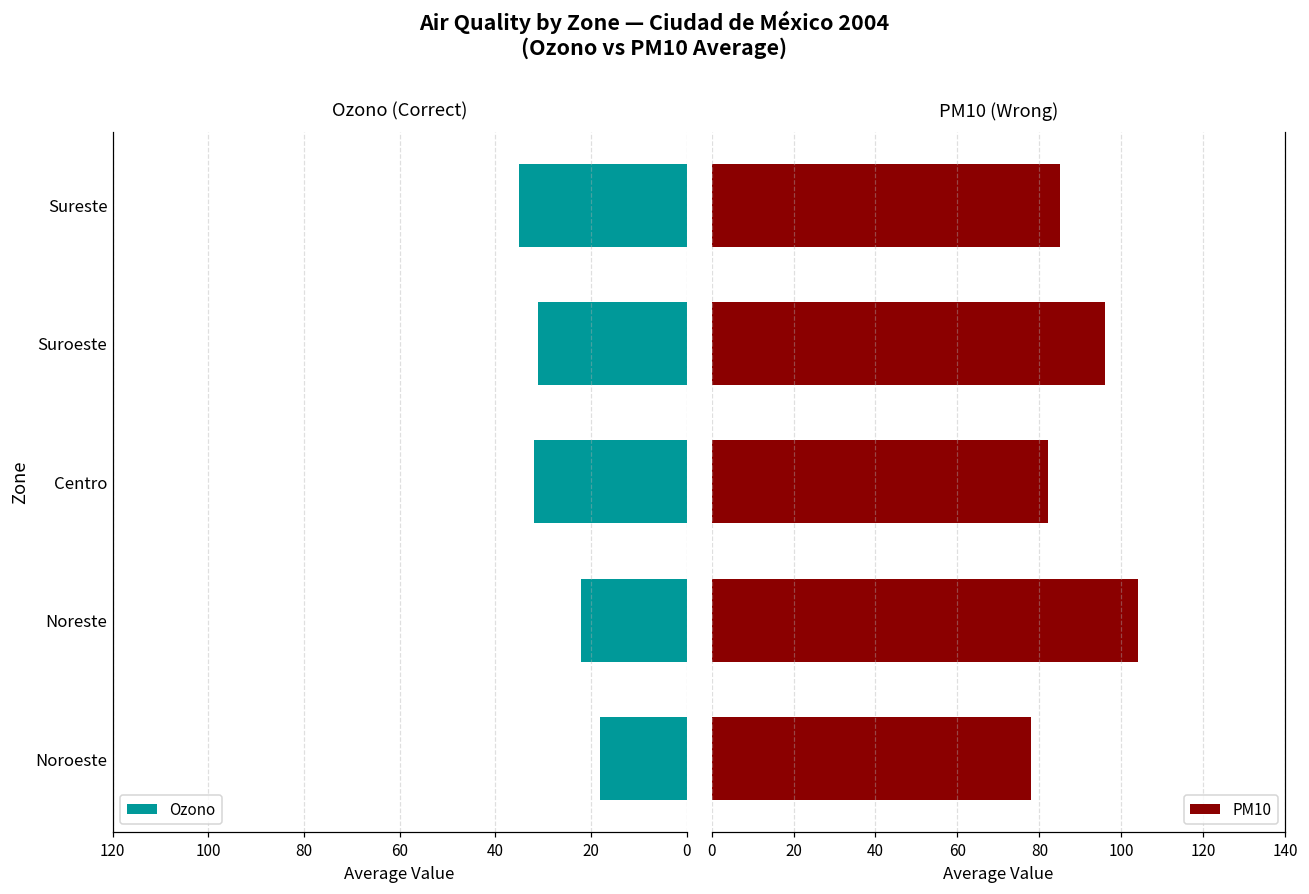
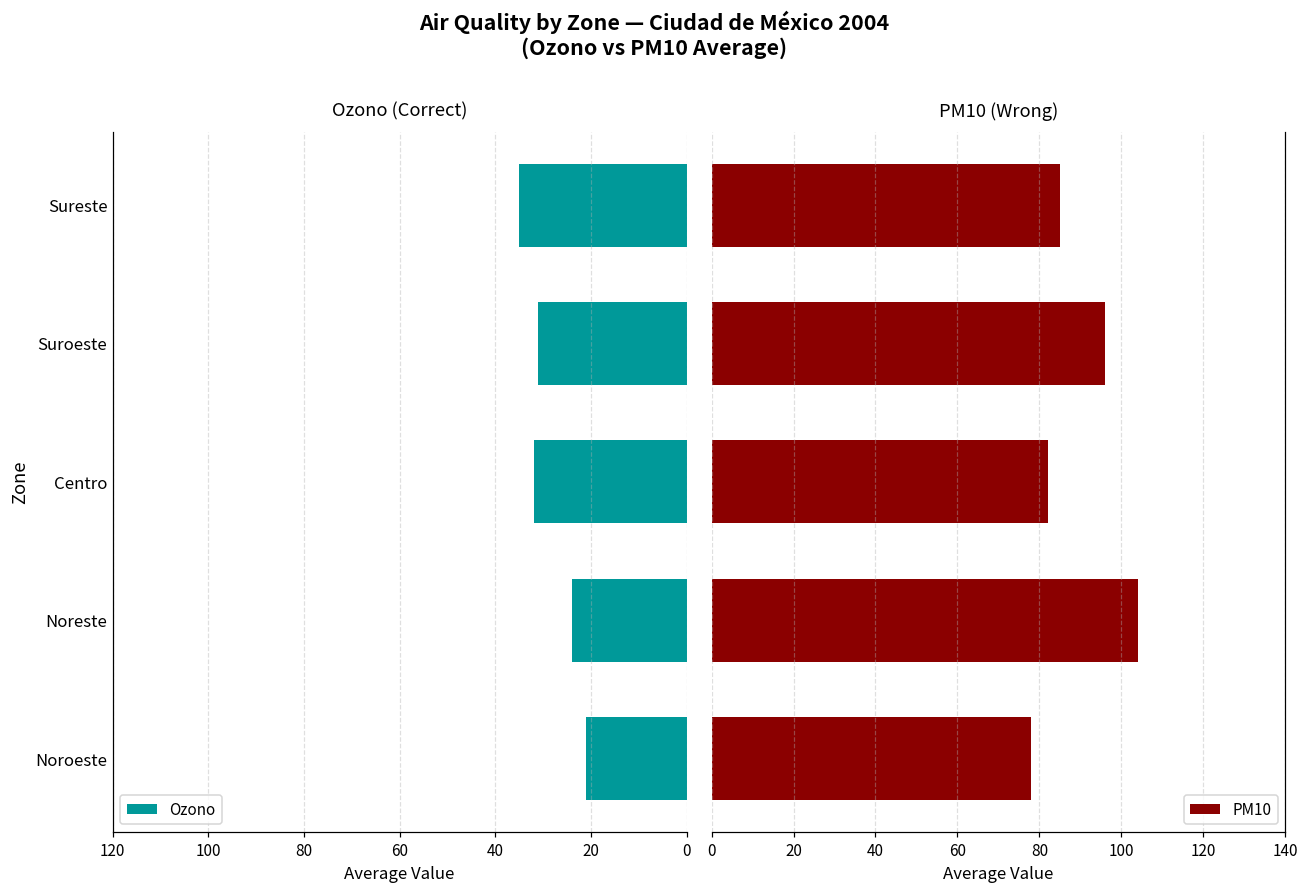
Ozono (Correct), Noreste: 22 -> 24
Ozono (Correct), Noroeste: 18 -> 21
